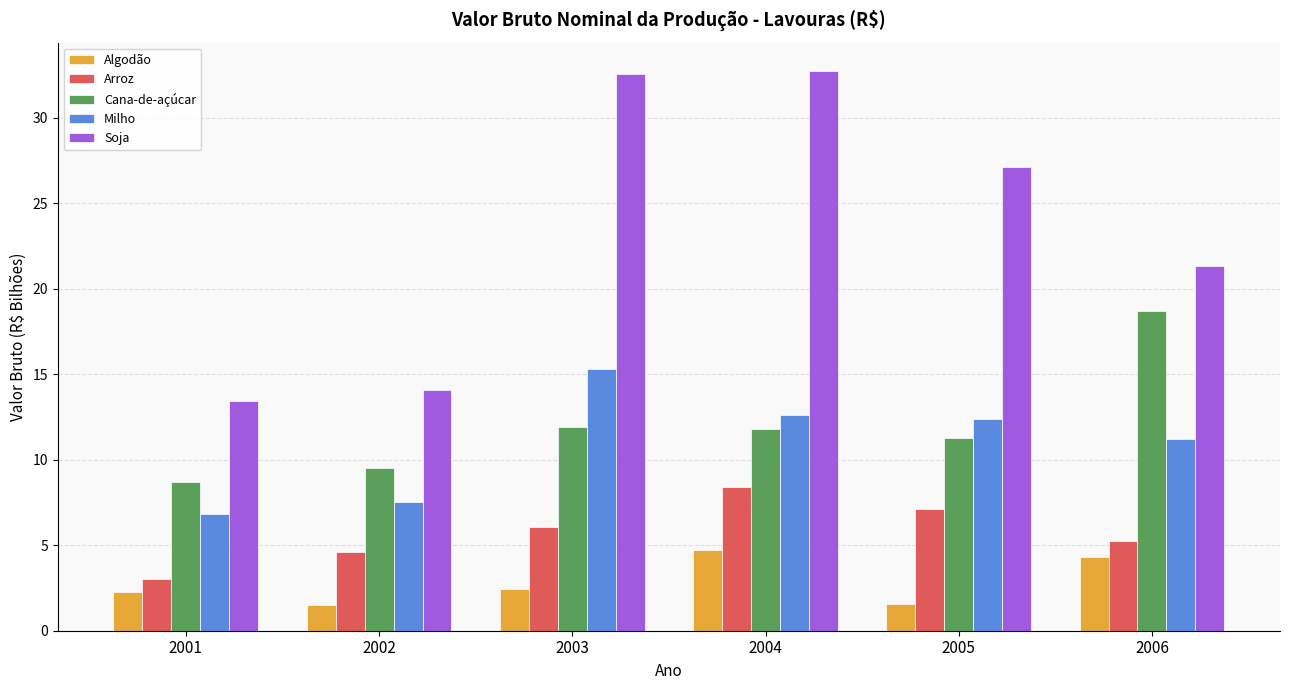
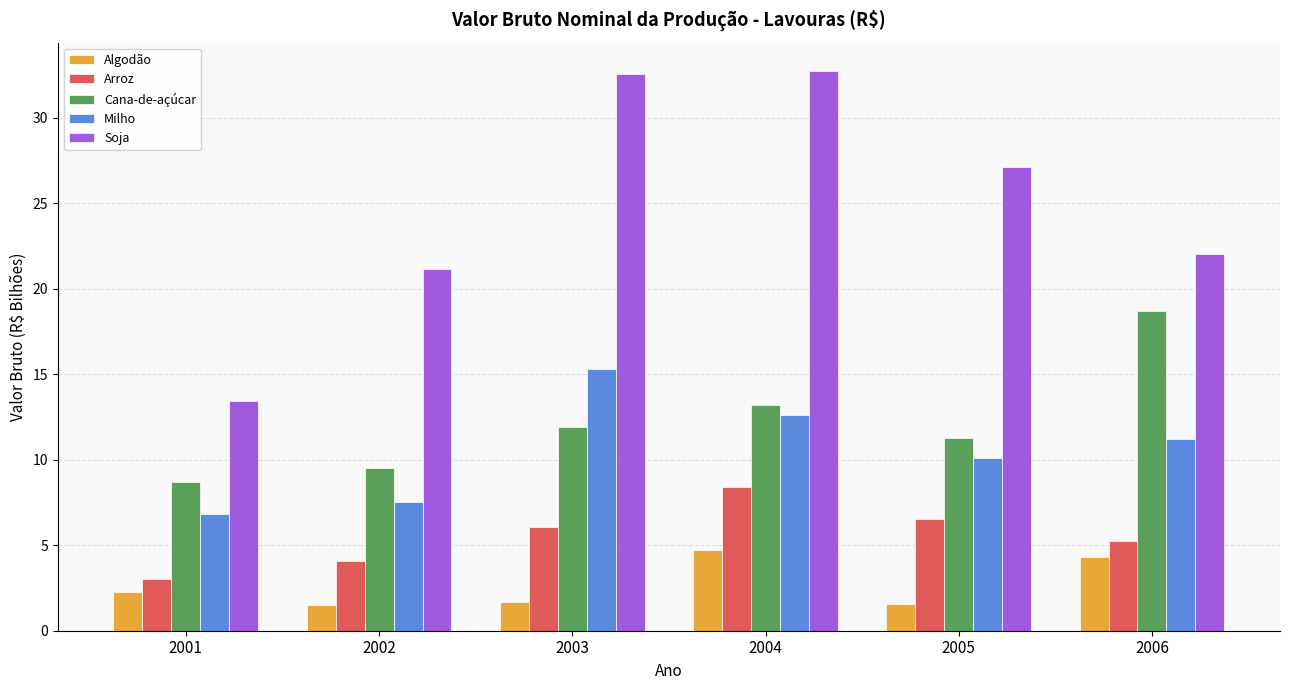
Arroz, 2002: 4.6 -> 4.1
Soja, 2002: 14.1 -> 21.1
Algodão, 2003: 2.4 -> 1.7
Cana-de-açúcar, 2004: 11.8 -> 13.2
Arroz, 2005: 7.1 -> 6.5
Milho, 2005: 12.4 -> 10.1
Soja, 2006: 21.3 -> 22.0
